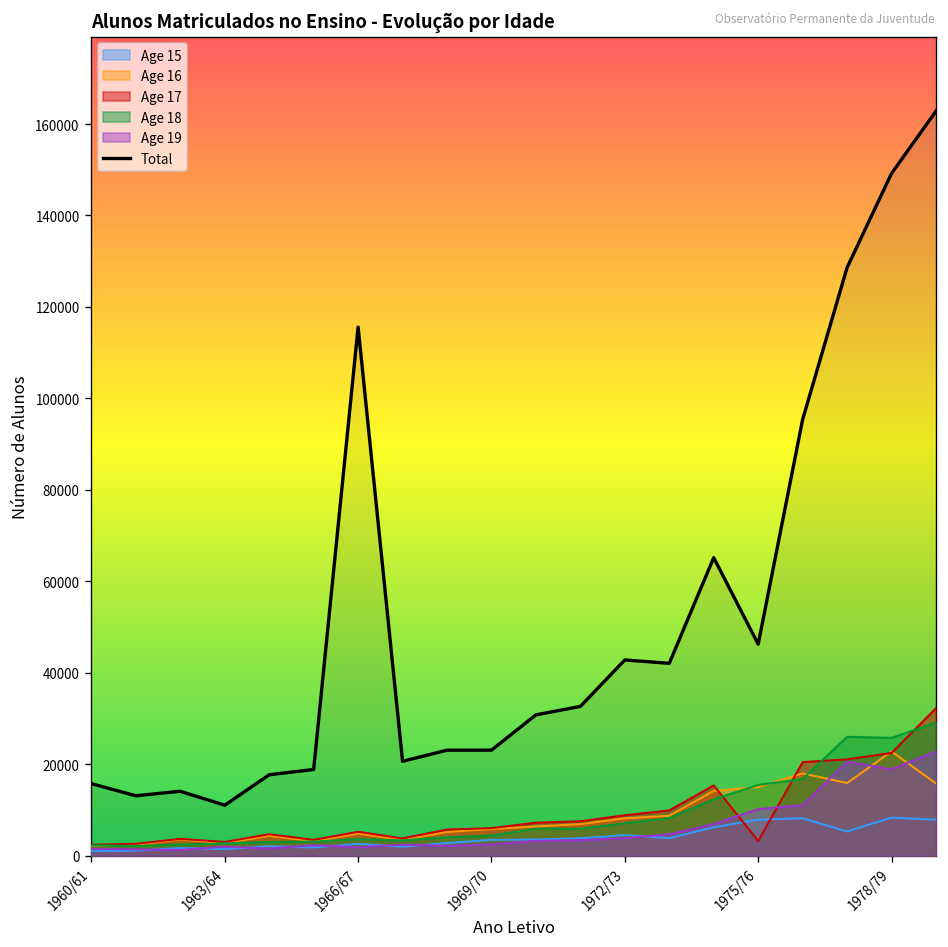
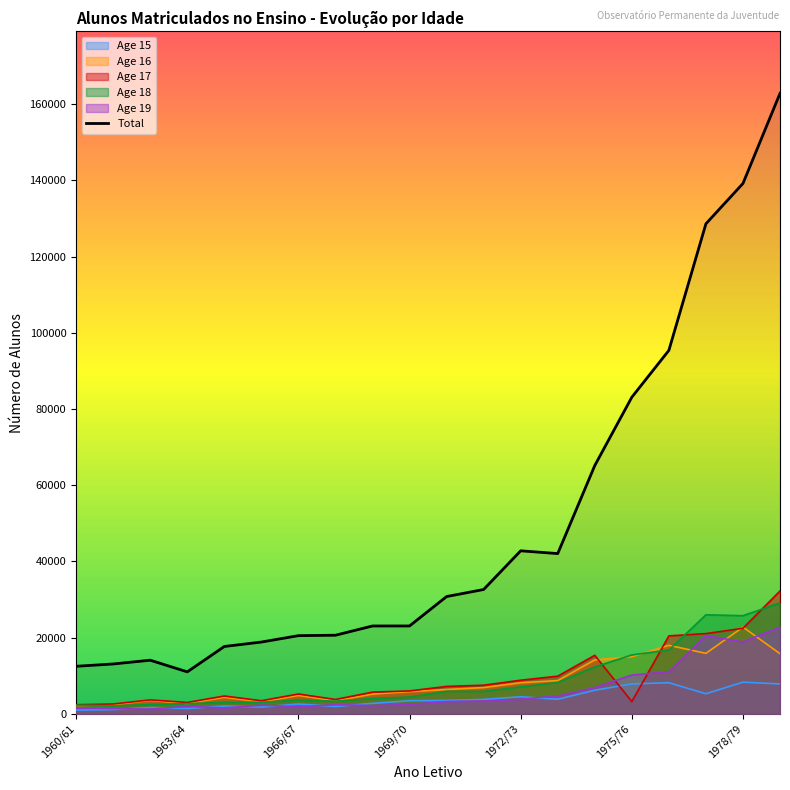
Total, 1960/61: 16000 -> 12000
Total, 1966/67: 116000 -> 21000
Total, 1975/76: 46000 -> 83000
Total, 1978/79: 149000 -> 139000
